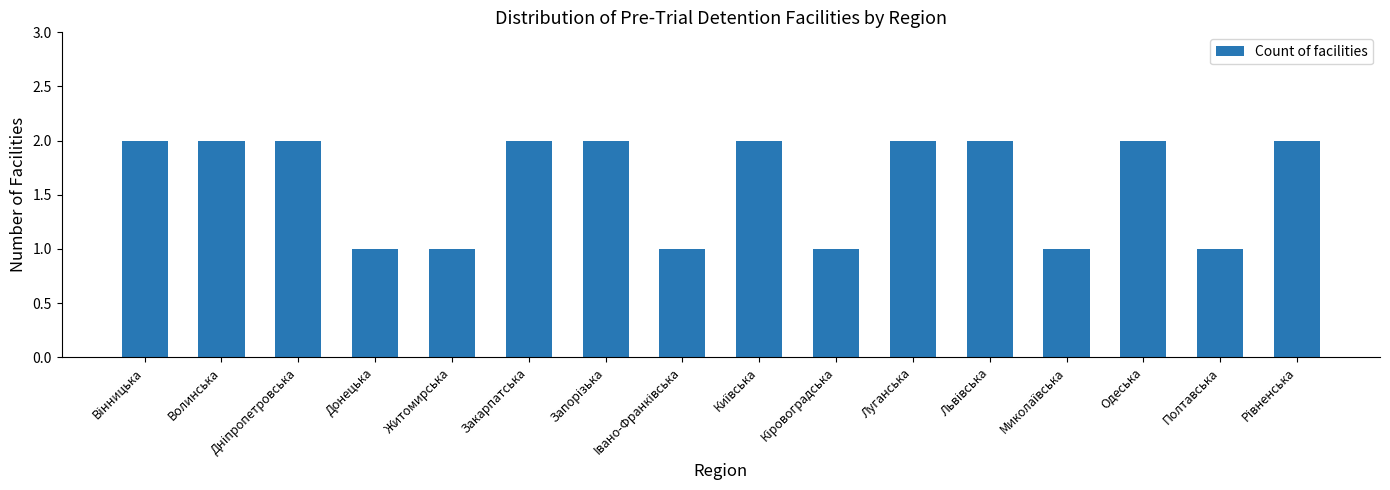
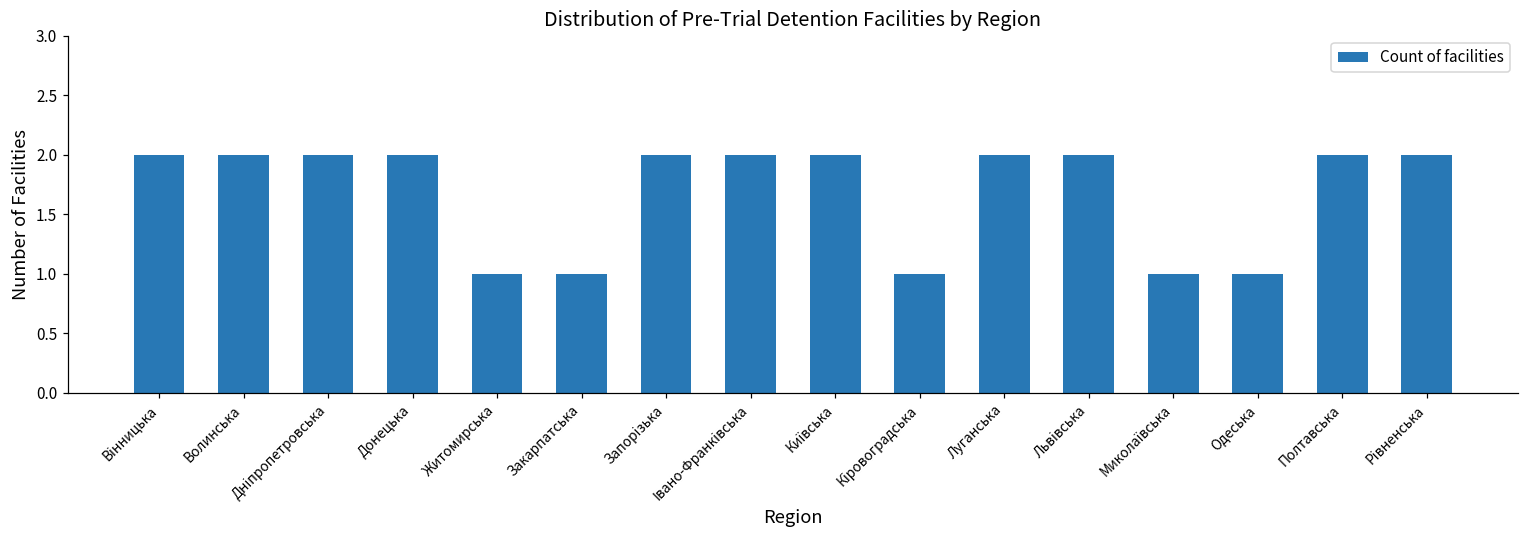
Донецька: 1 -> 2
Закарпатська: 2 -> 1
Івано-Франківська: 1 -> 2
Одеська: 2 -> 1
Полтавська: 1 -> 2
